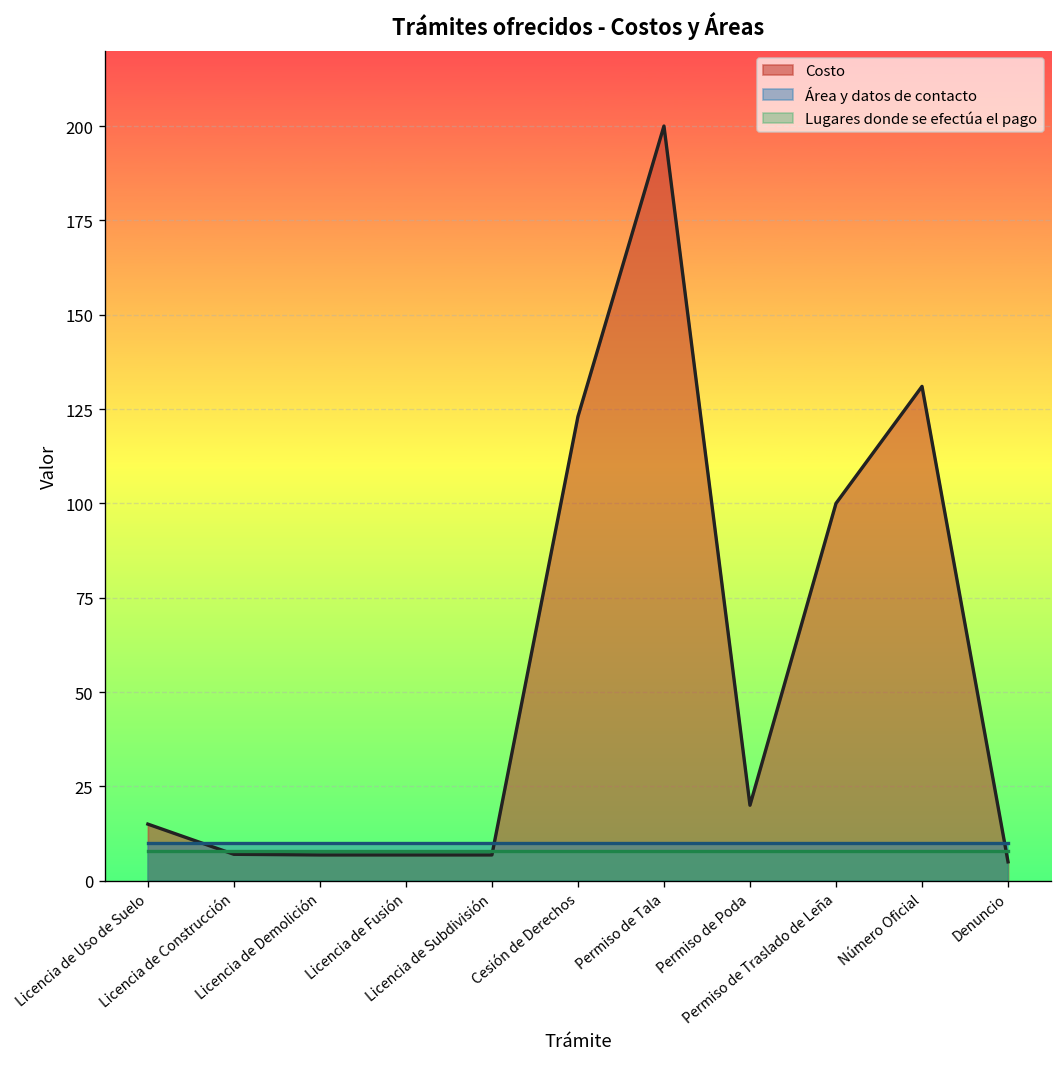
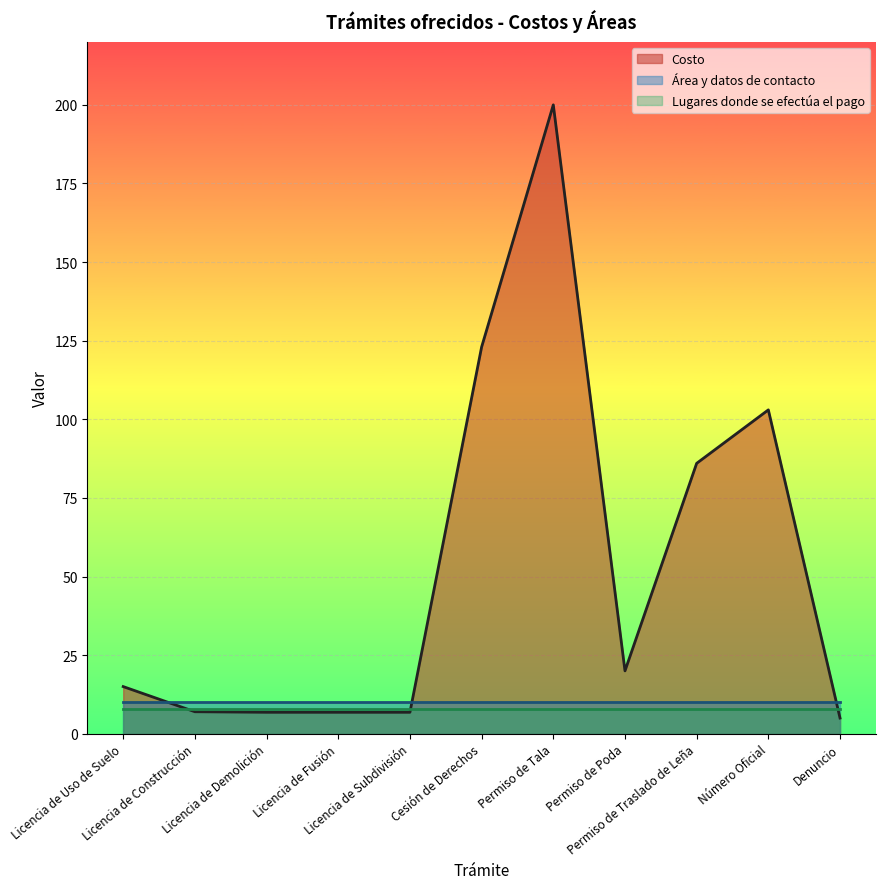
Costo, Permiso de Traslado de Leña: 100 -> 86
Costo, Número Oficial: 131 -> 103
